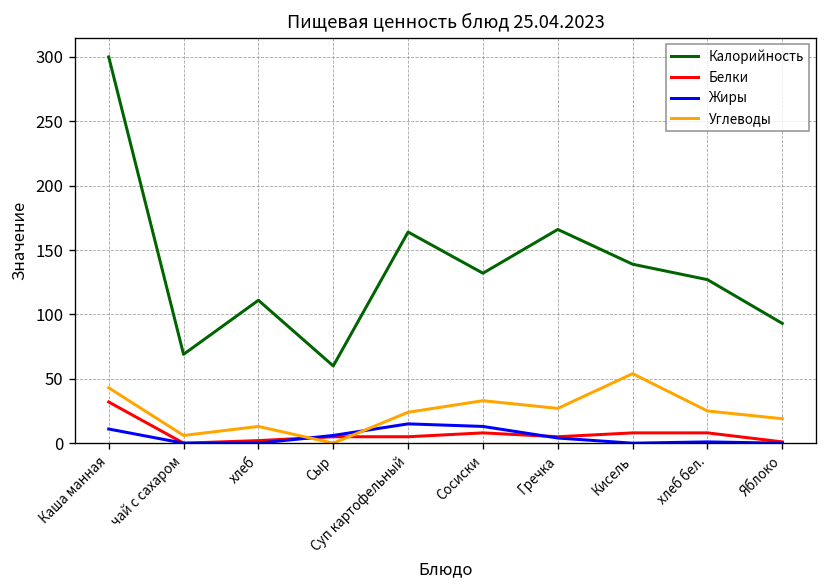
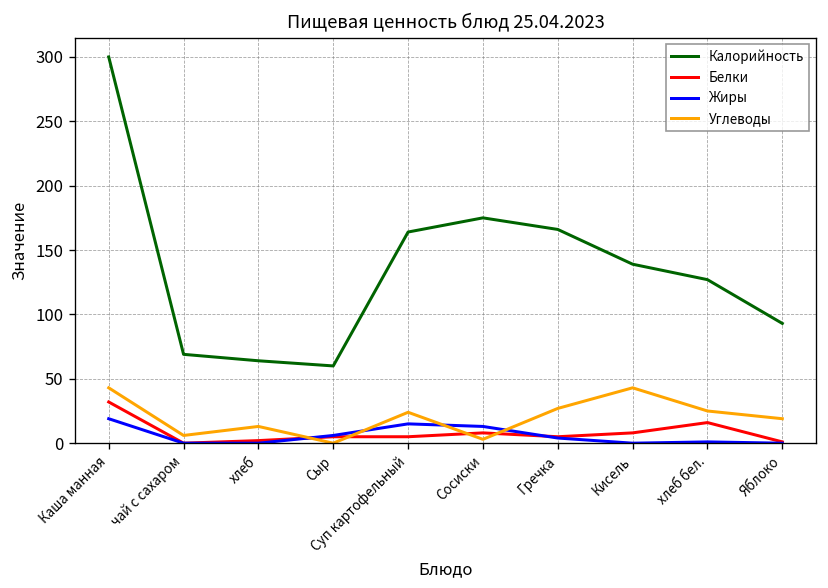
Жиры, Каша манная: 11 -> 19
Калорийность, хлеб: 111 -> 64
Калорийность, Сосиски: 132 -> 175
Углеводы, Сосиски: 33 -> 3
Углеводы, Кисель: 54 -> 43
Белки, хлеб бел.: 8 -> 16
